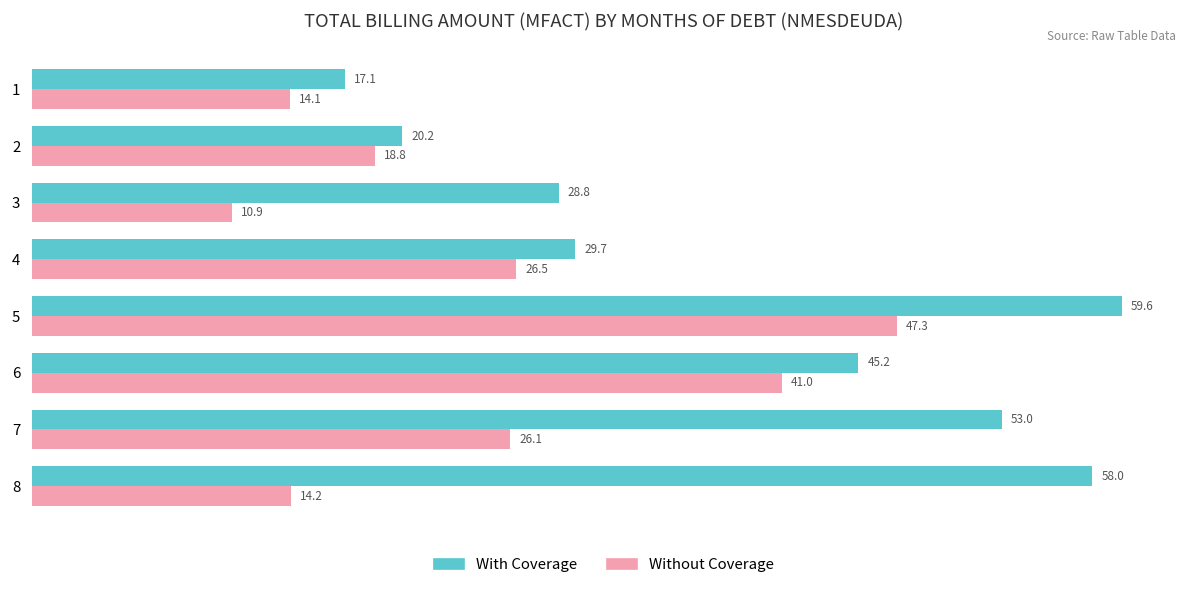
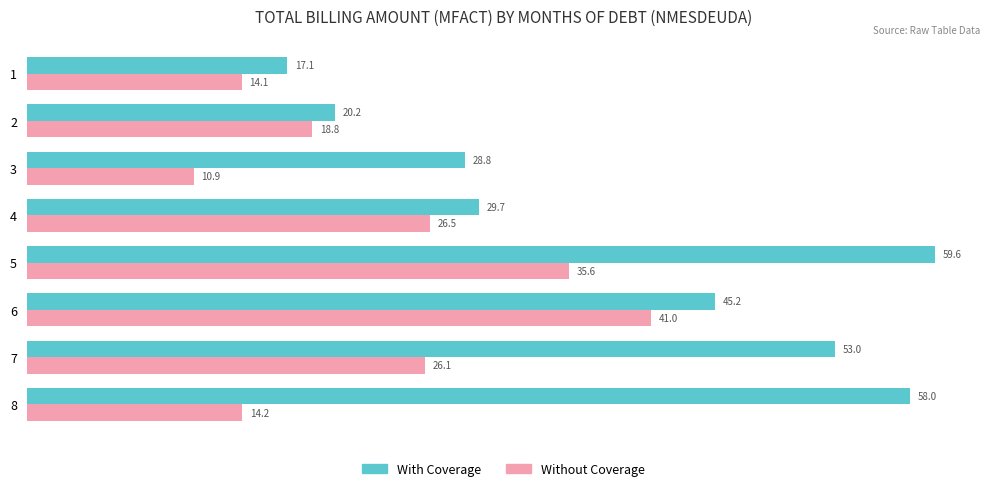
Without Coverage, 5: 47.3 -> 35.6
